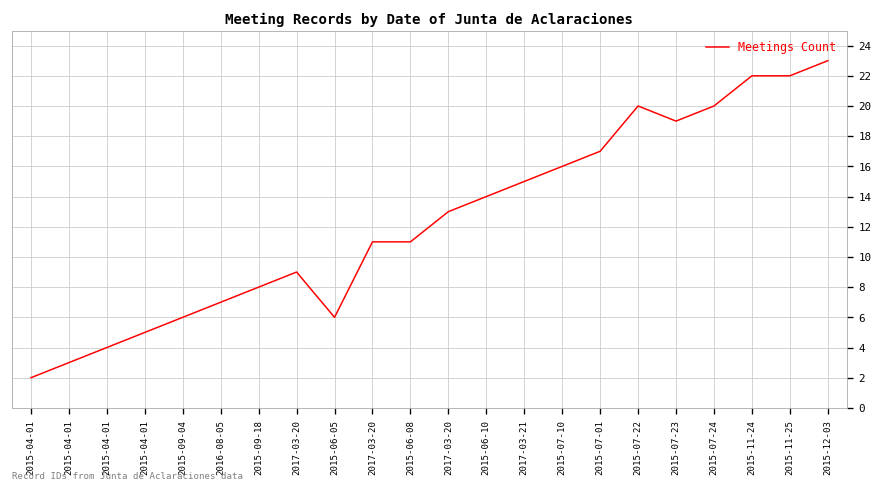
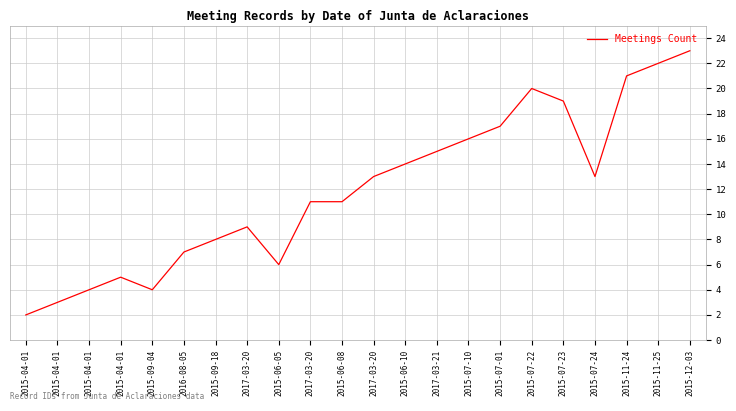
2015-09-04: 6 -> 4
2015-07-24: 20 -> 13
2015-11-24: 22 -> 21
